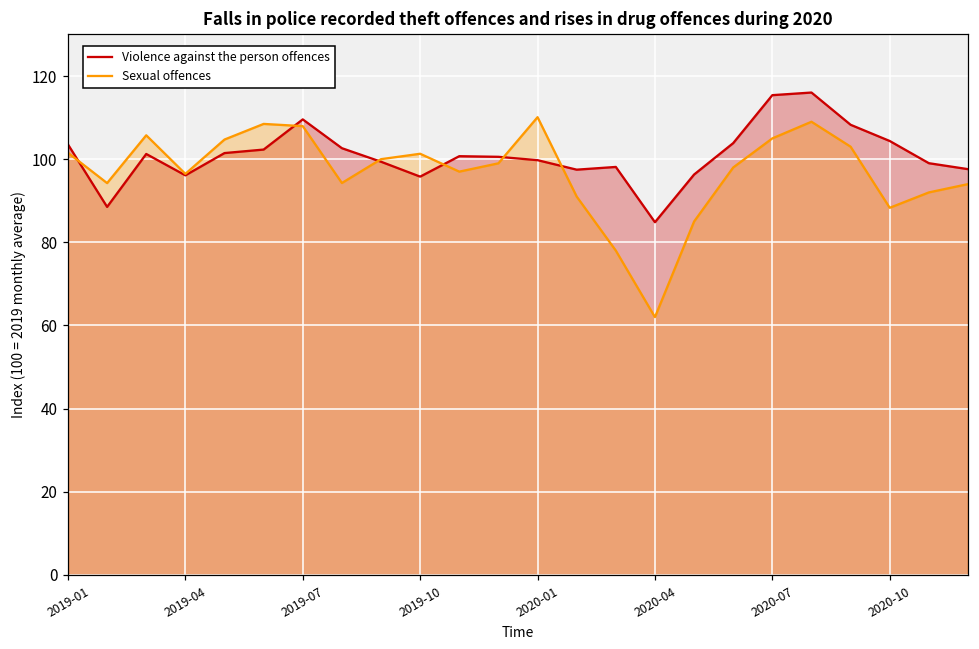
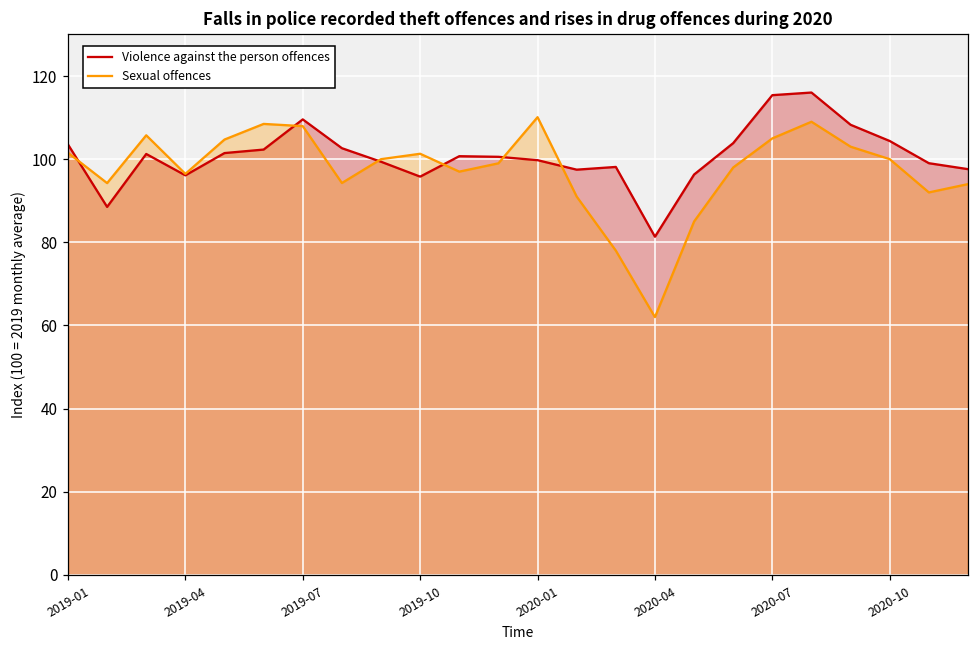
Violence against the person offences, 2020-04: 85 -> 81
Sexual offences, 2020-10: 88 -> 100
